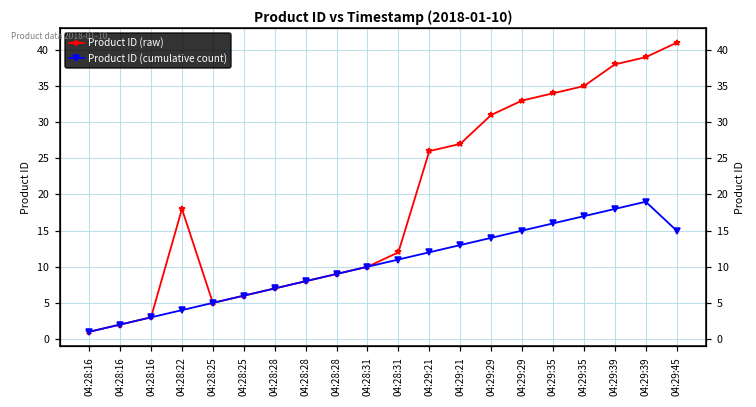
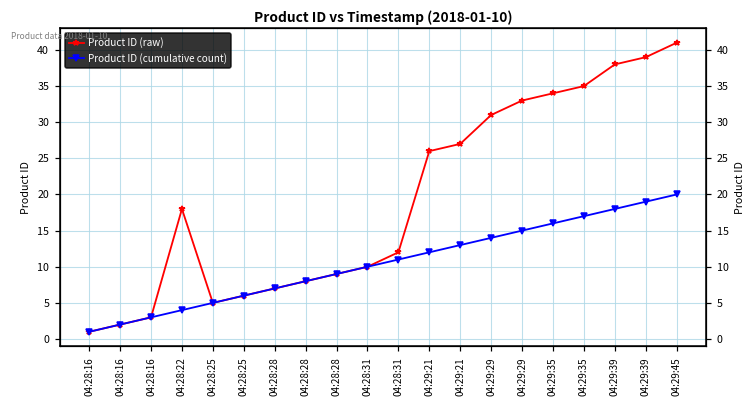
Product ID (cumulative count), 04:29:45: 15 -> 20
